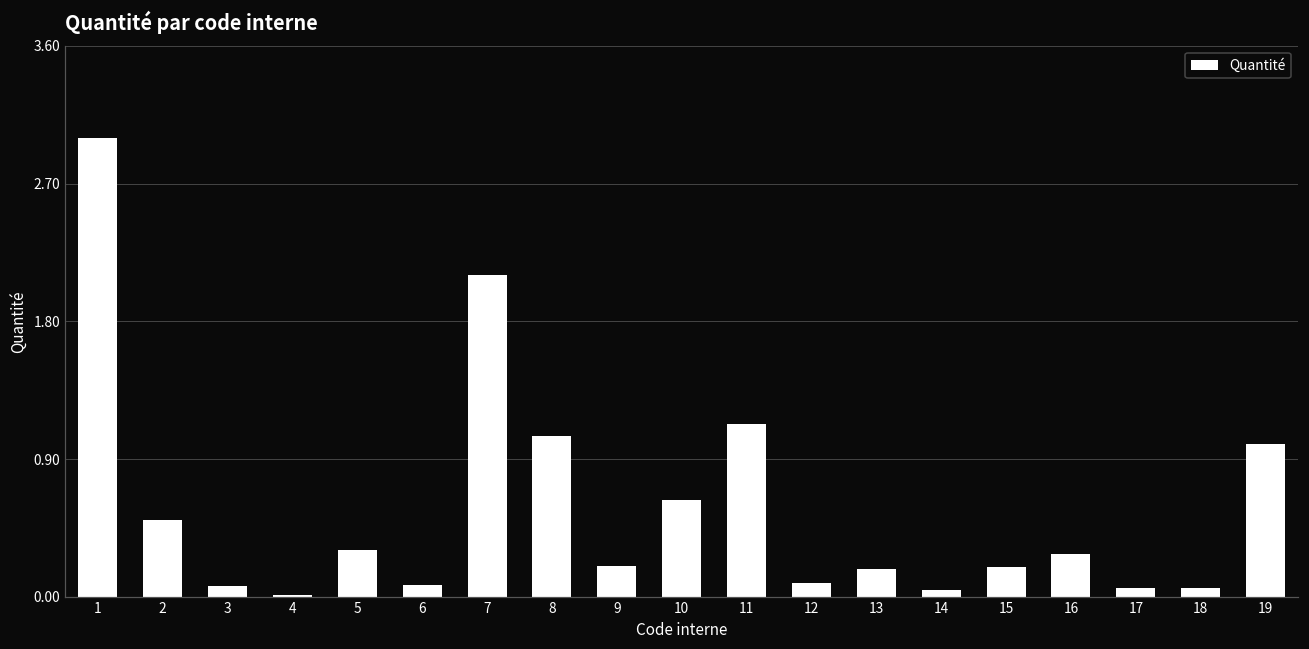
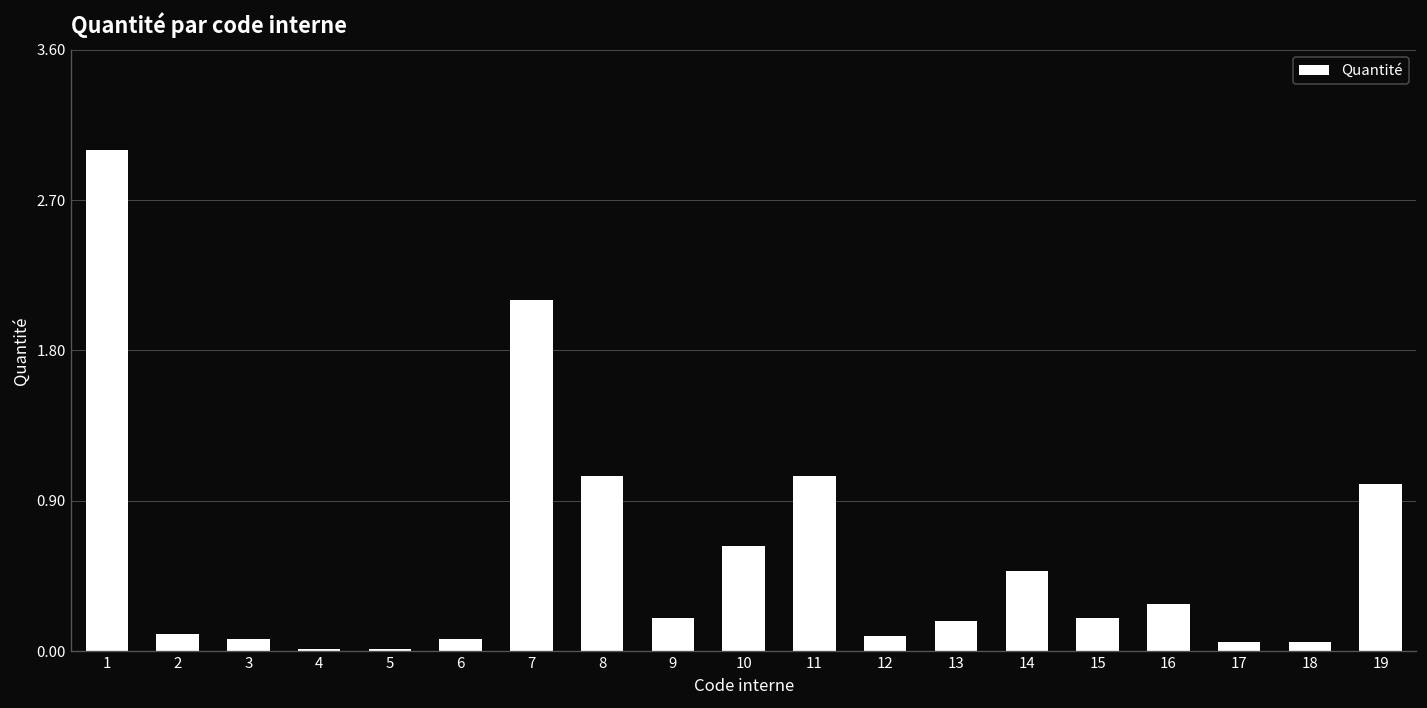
2: 0.5 -> 0.1
5: 0.31 -> 0.01
11: 1.13 -> 1.05
14: 0.04 -> 0.48
